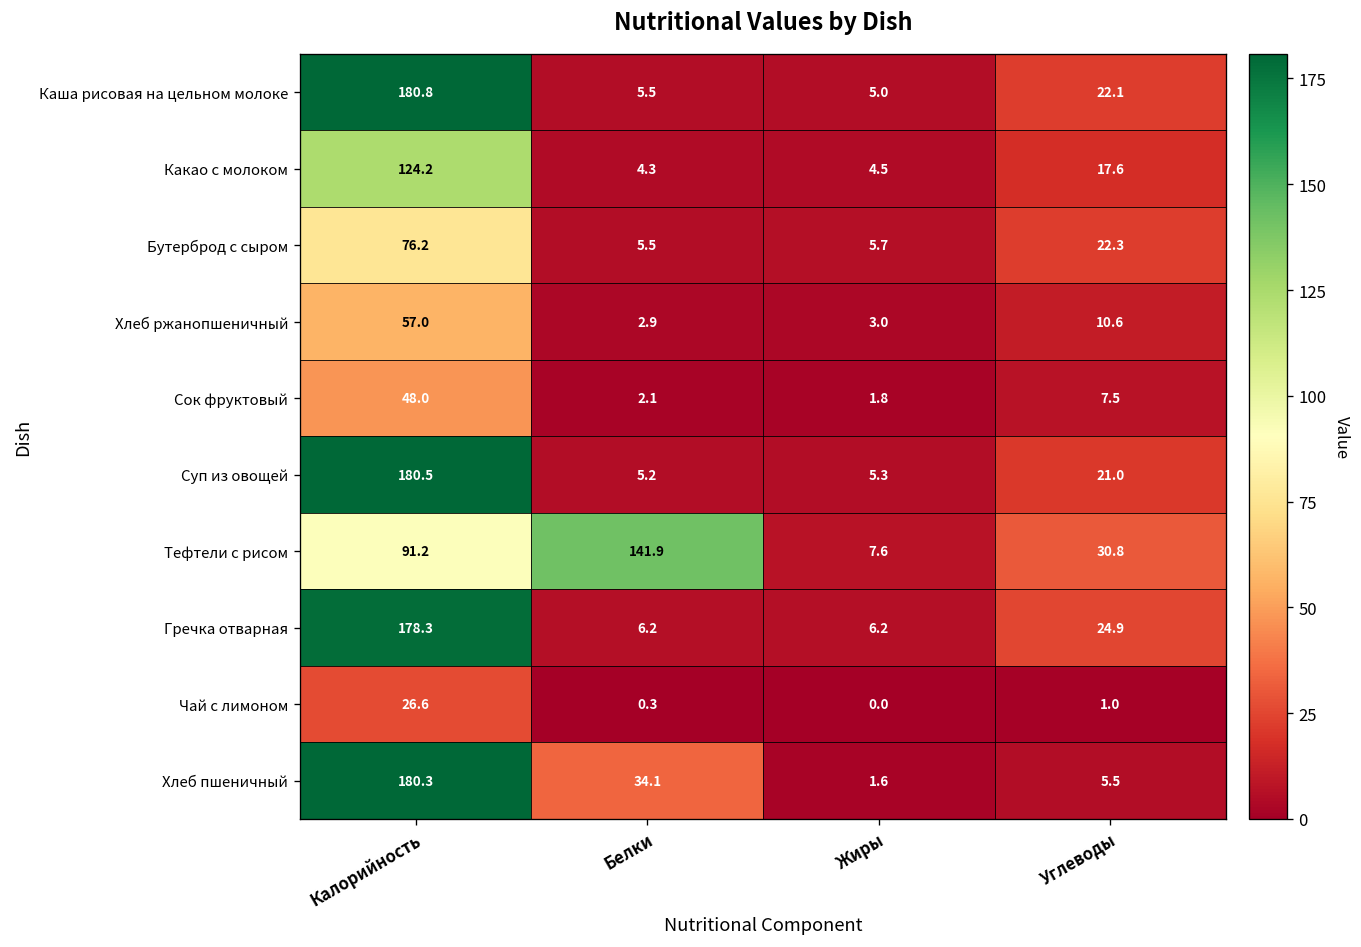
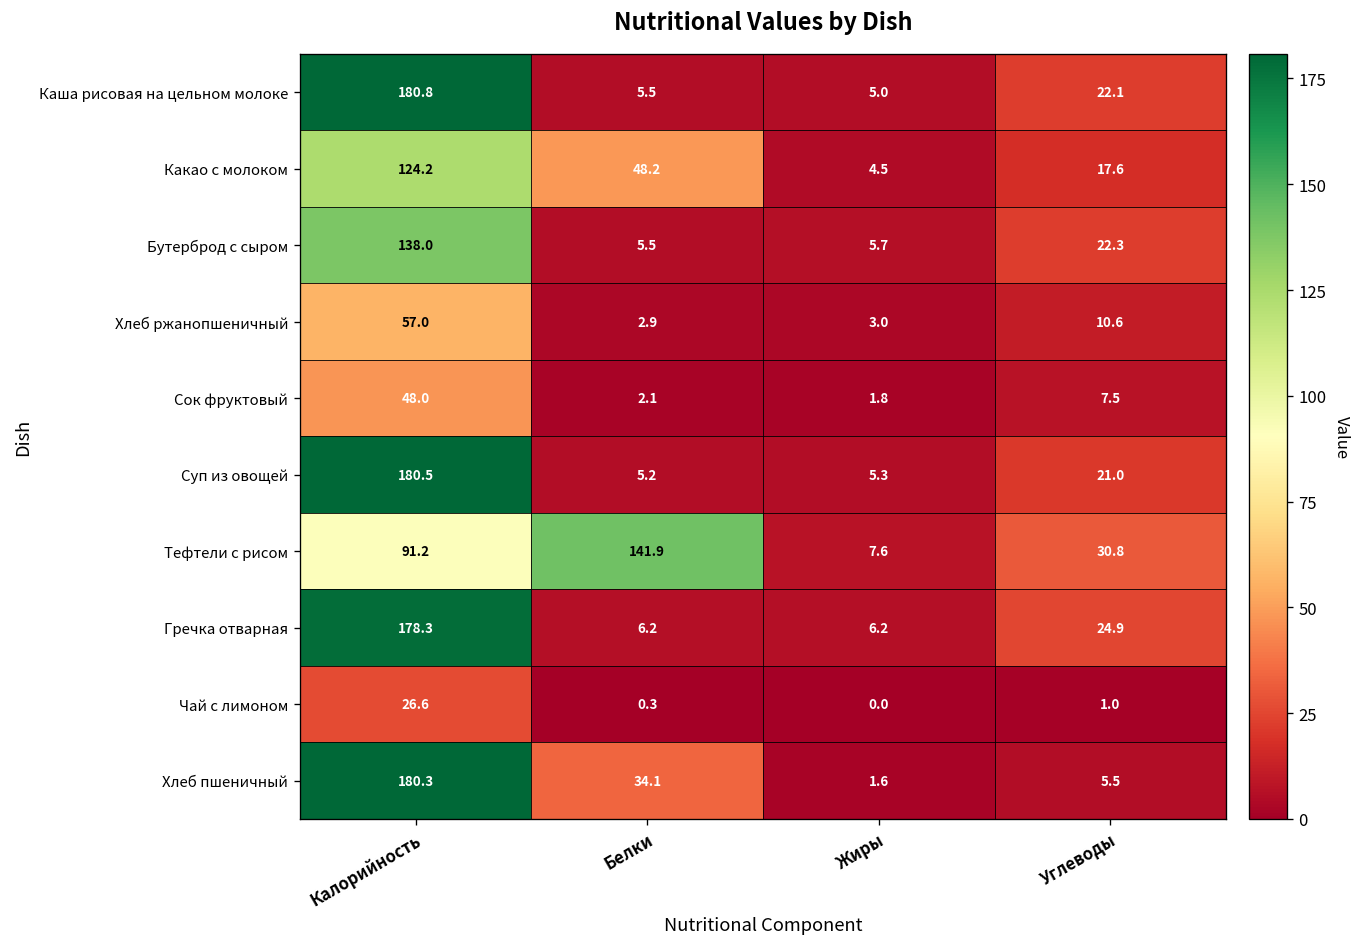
Какао с молоком, Белки: 4.3 -> 48.2
Бутерброд с сыром, Калорийность: 76.2 -> 138.0
